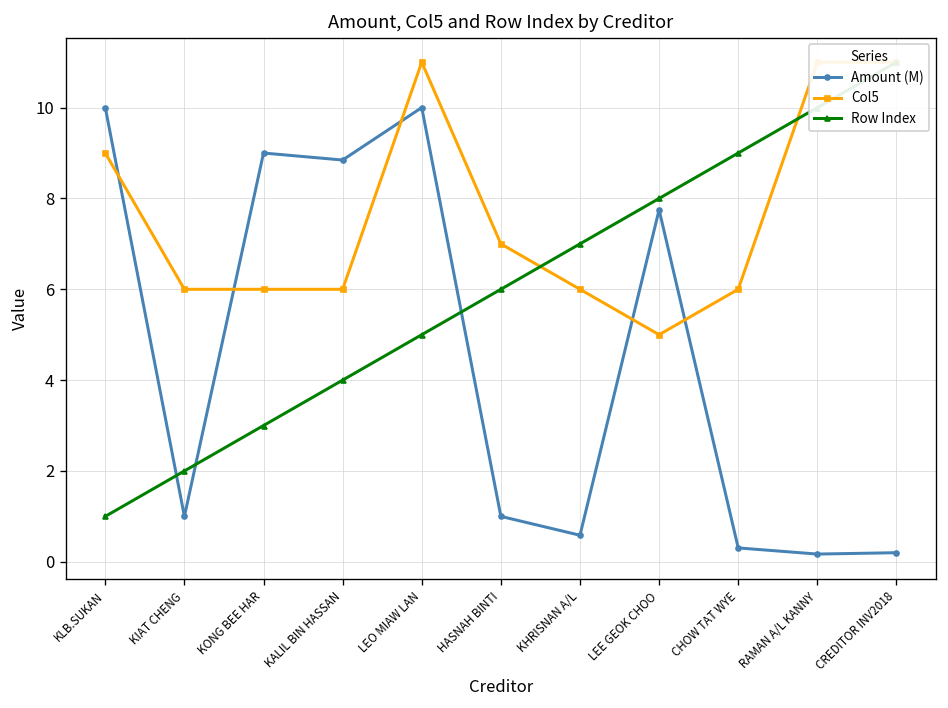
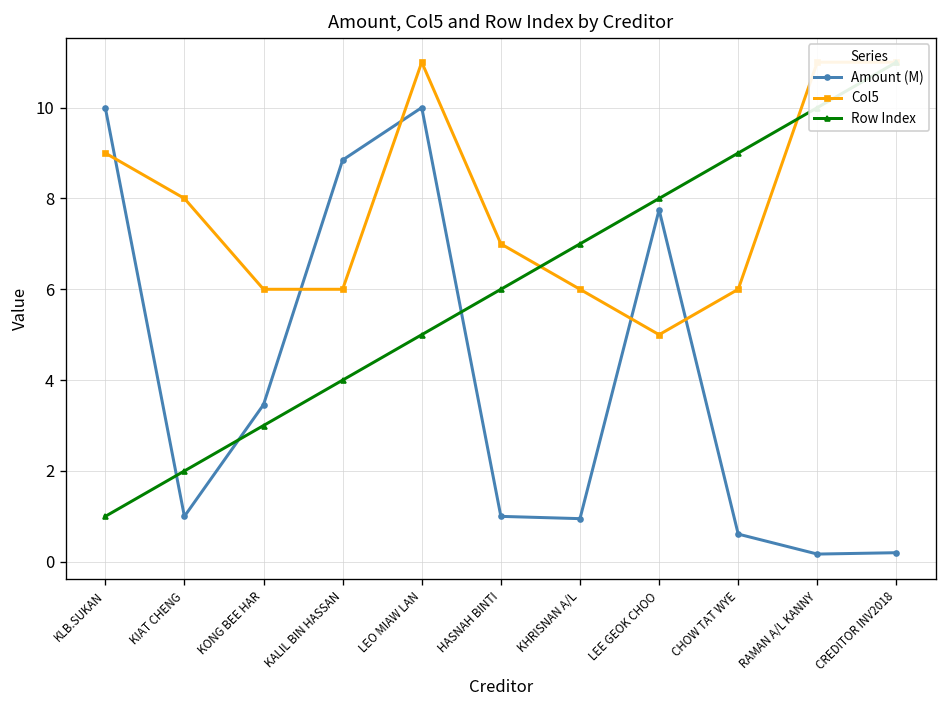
Col5, KIAT CHENG: 6 -> 8
Amount (M), KONG BEE HAR: 9.0 -> 3.5
Amount (M), KHRISNAN A/L: 0.6 -> 1.0
Amount (M), CHOW TAT WYE: 0.3 -> 0.6
